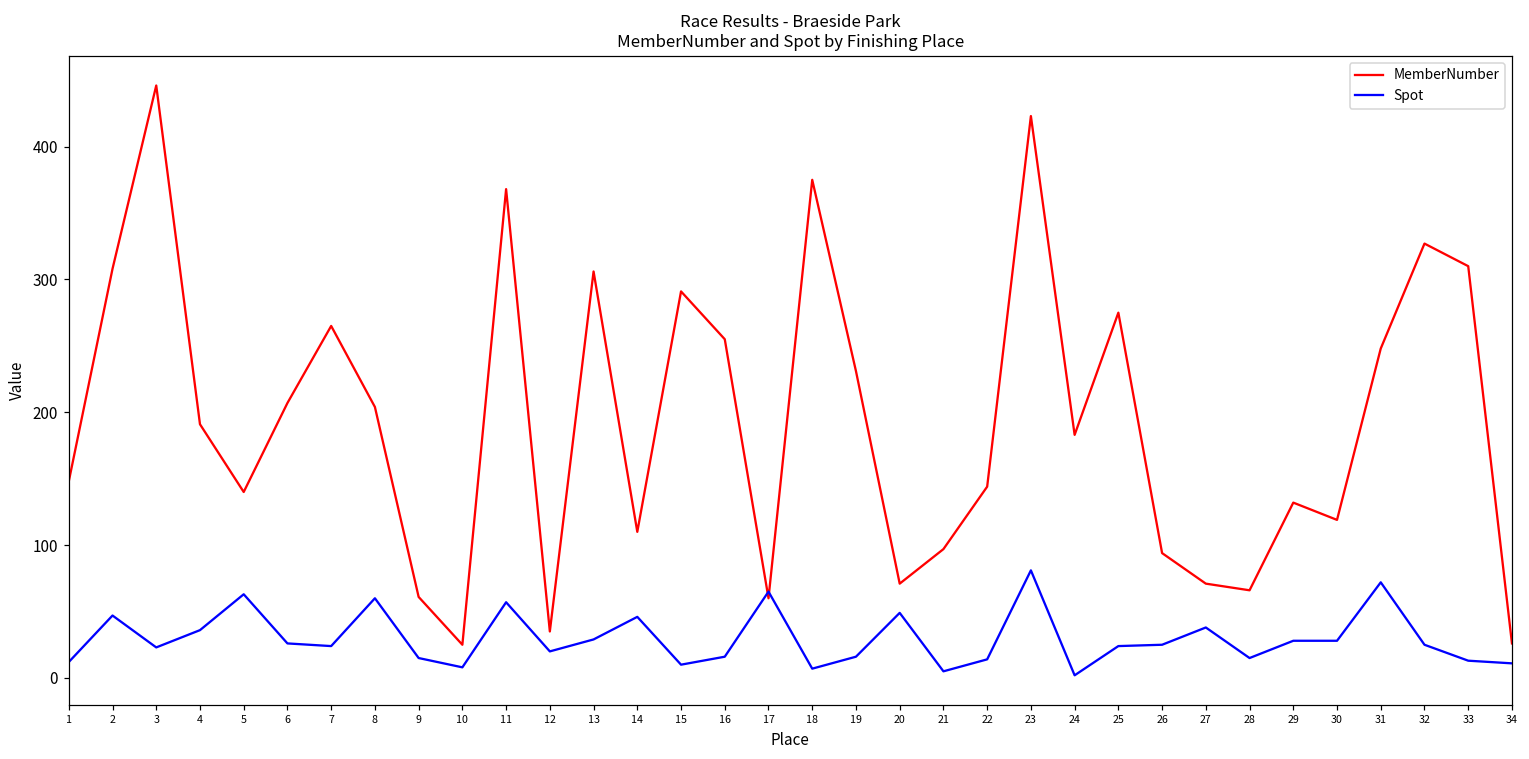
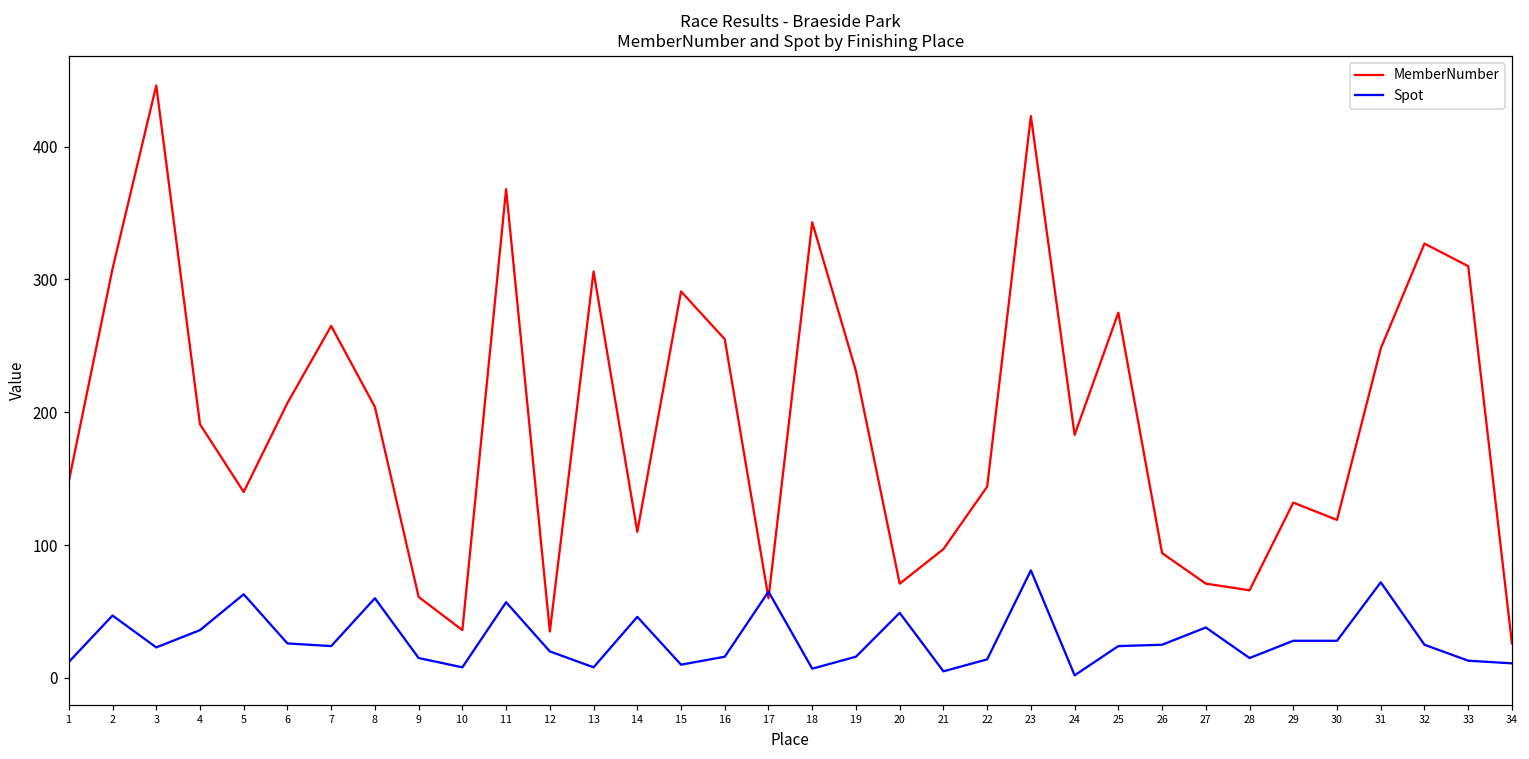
MemberNumber, 10: 25 -> 36
Spot, 13: 29 -> 8
MemberNumber, 18: 375 -> 343
